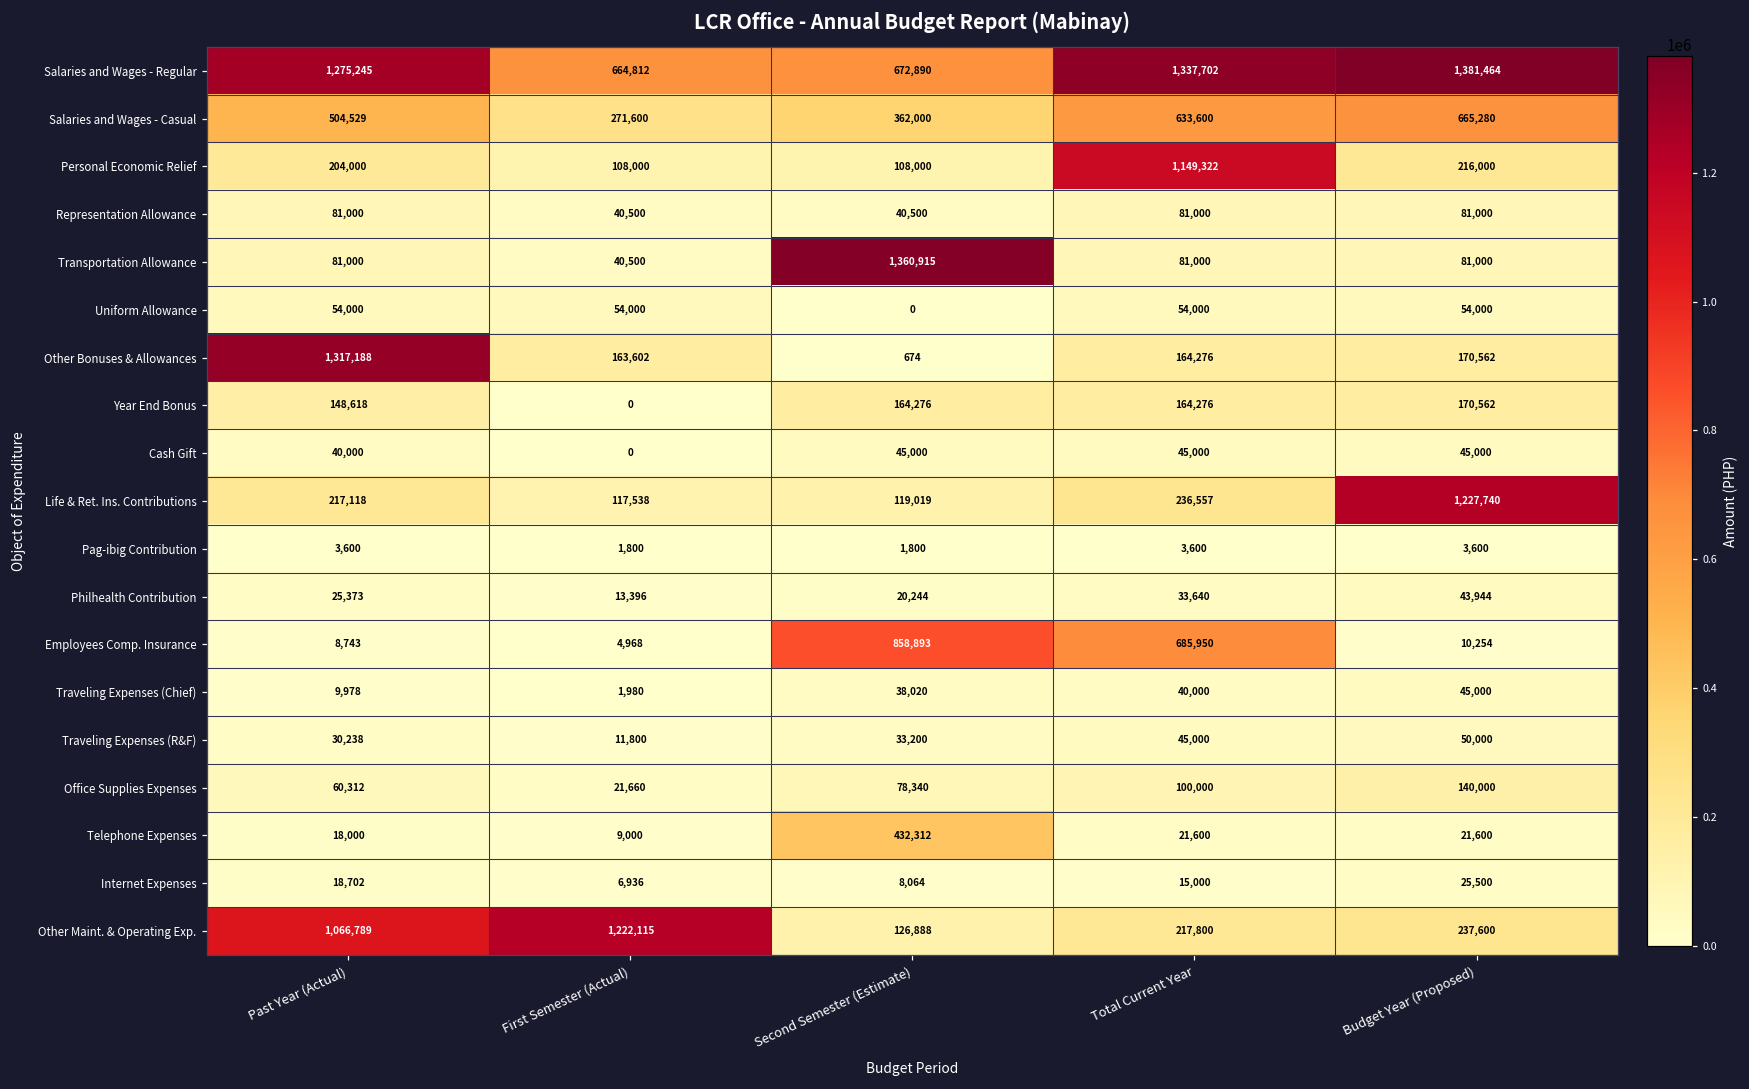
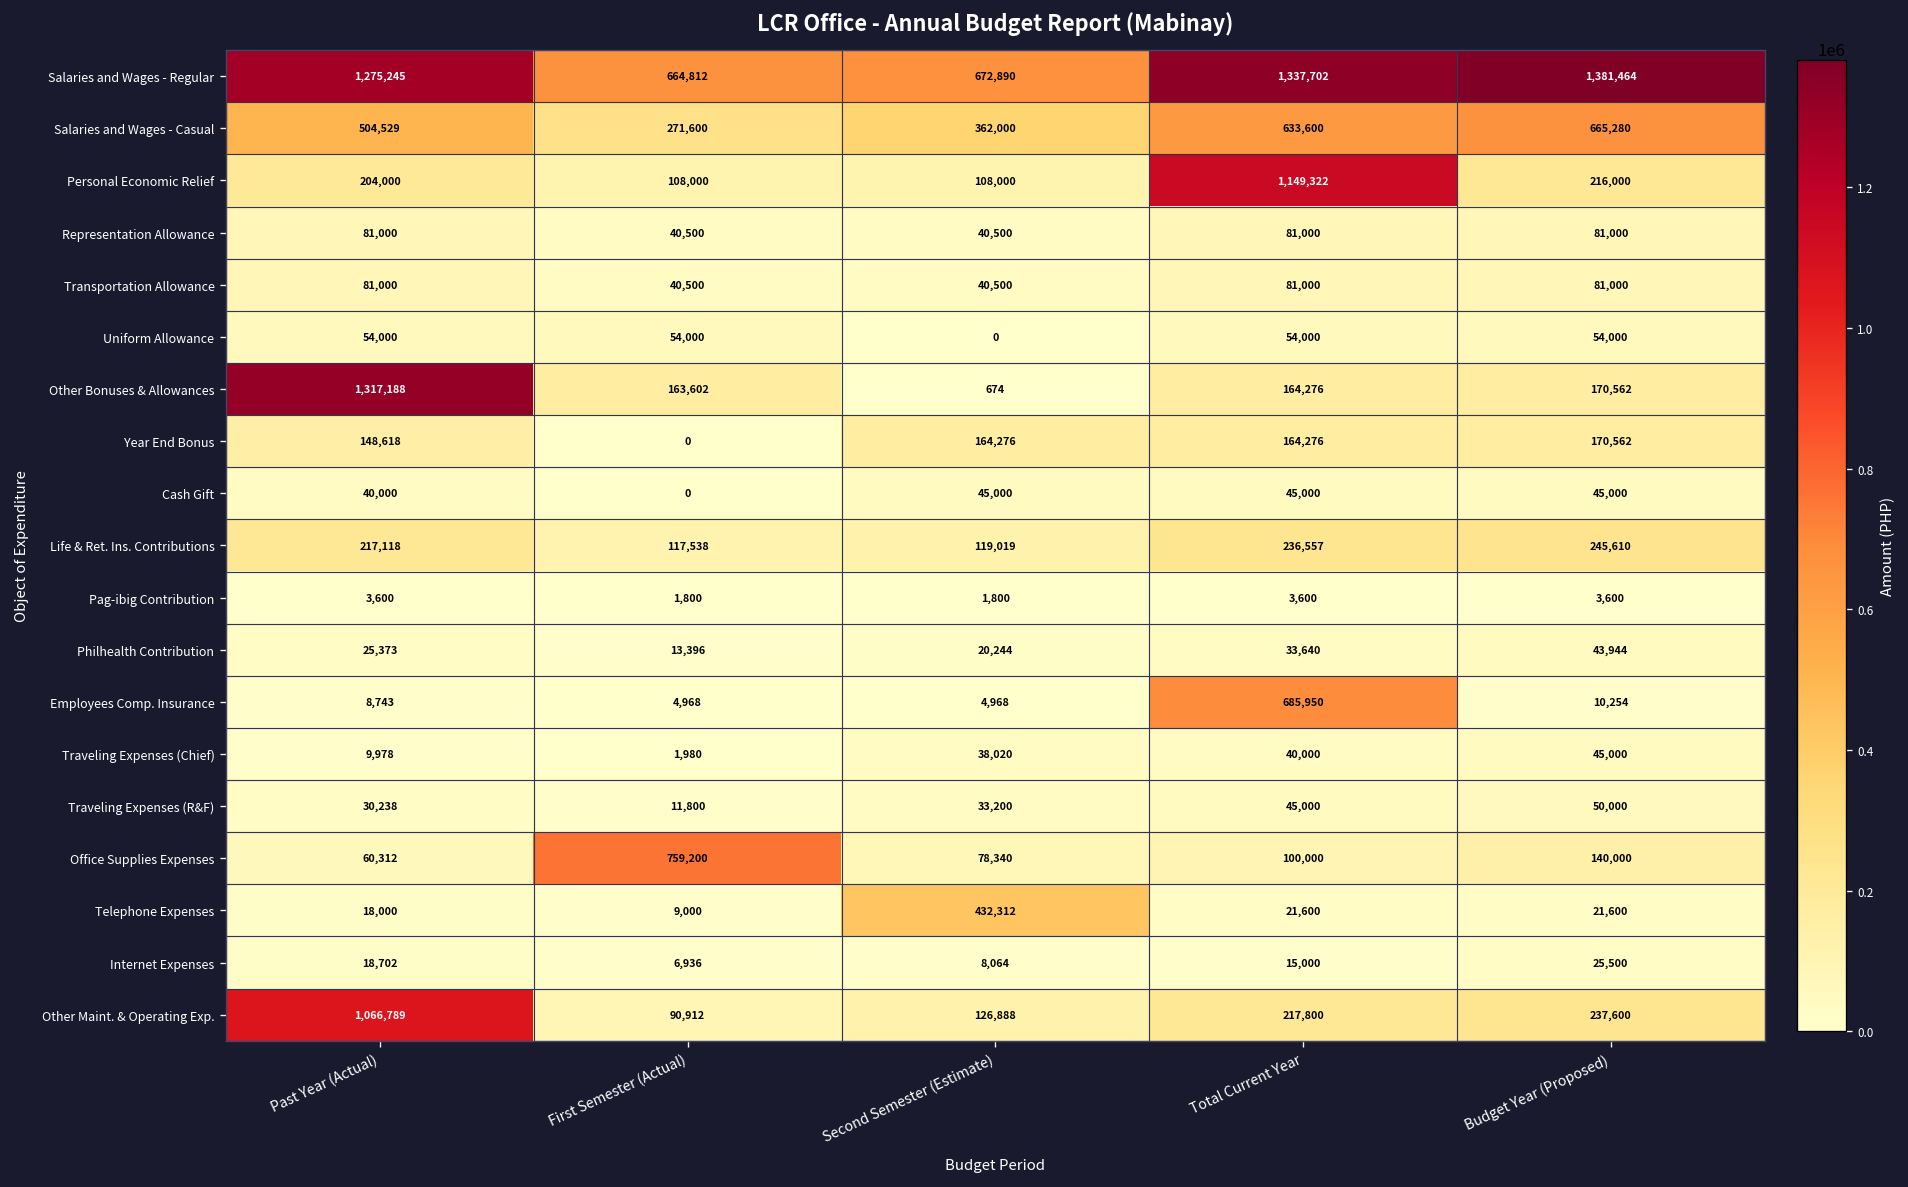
Transportation Allowance, Second Semester (Estimate): 1,360,915 -> 40,500
Life & Ret. Ins. Contributions, Budget Year (Proposed): 1,227,740 -> 245,610
Employees Comp. Insurance, Second Semester (Estimate): 858,893 -> 4,968
Office Supplies Expenses, First Semester (Actual): 21,660 -> 759,200
Other Maint. & Operating Exp., First Semester (Actual): 1,222,115 -> 90,912
